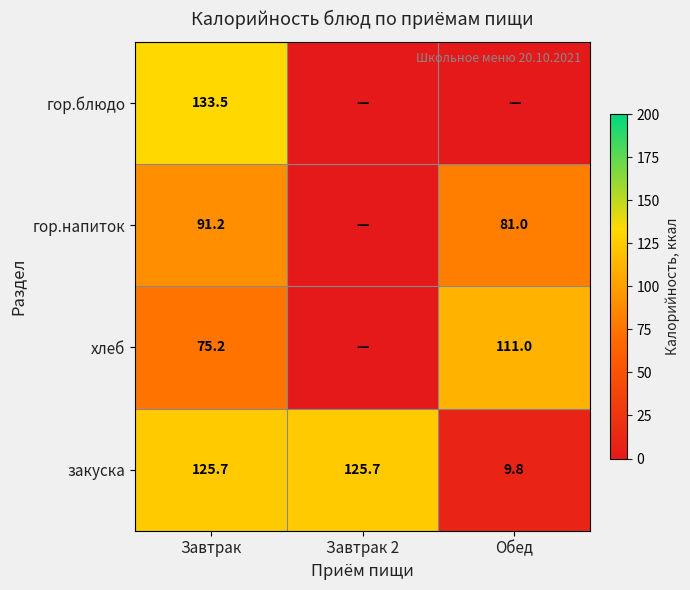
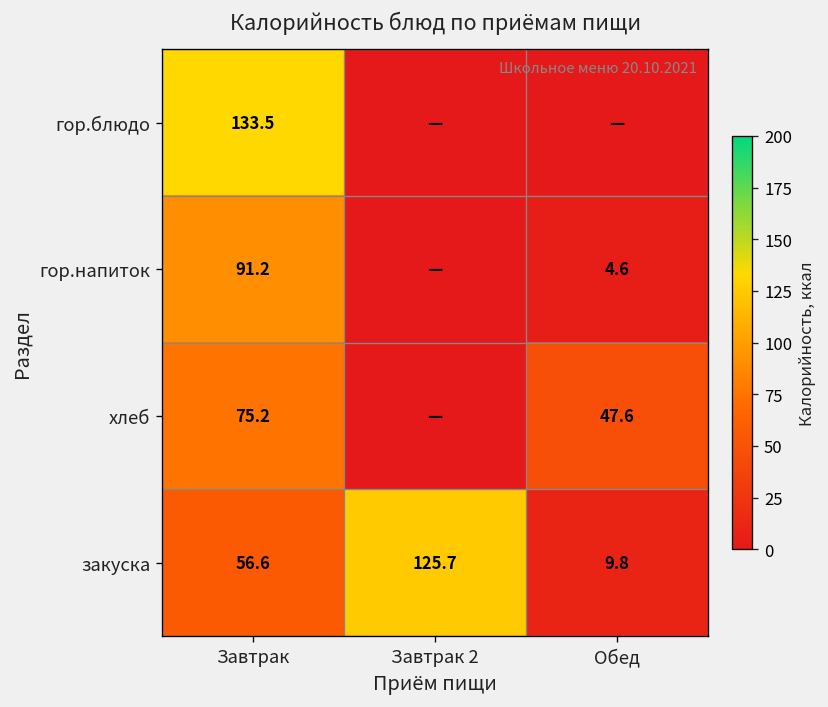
гор.напиток, Обед: 81.0 -> 4.6
хлеб, Обед: 111.0 -> 47.6
закуска, Завтрак: 125.7 -> 56.6
